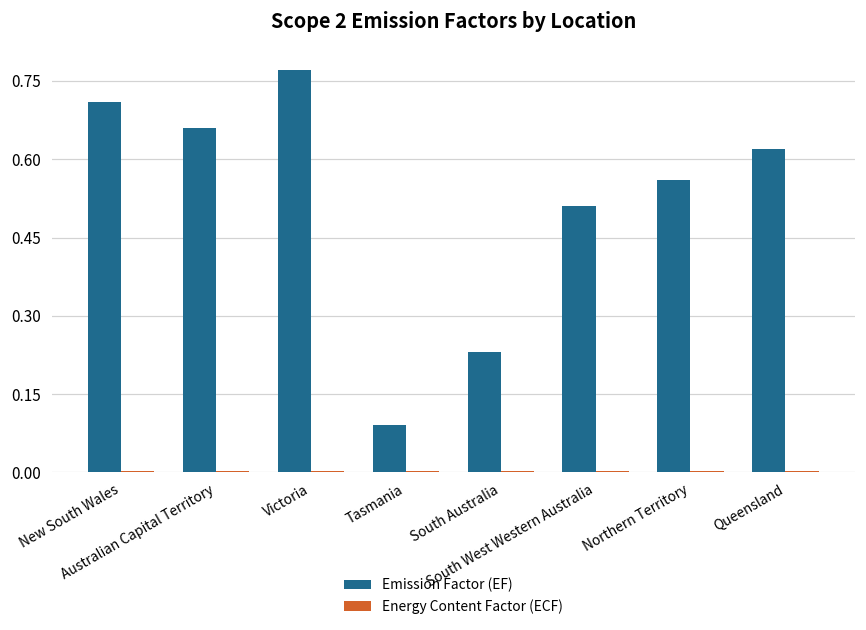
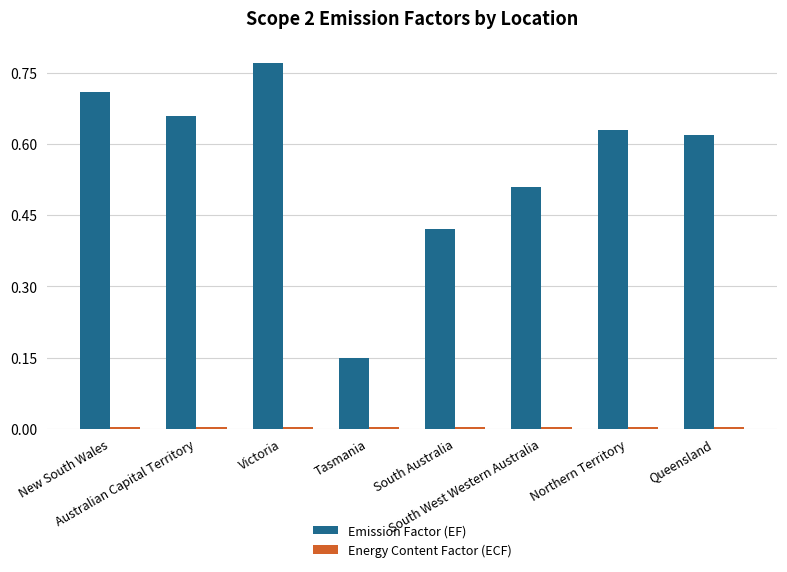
Emission Factor (EF), Tasmania: 0.09 -> 0.15
Emission Factor (EF), South Australia: 0.23 -> 0.42
Emission Factor (EF), Northern Territory: 0.56 -> 0.63
